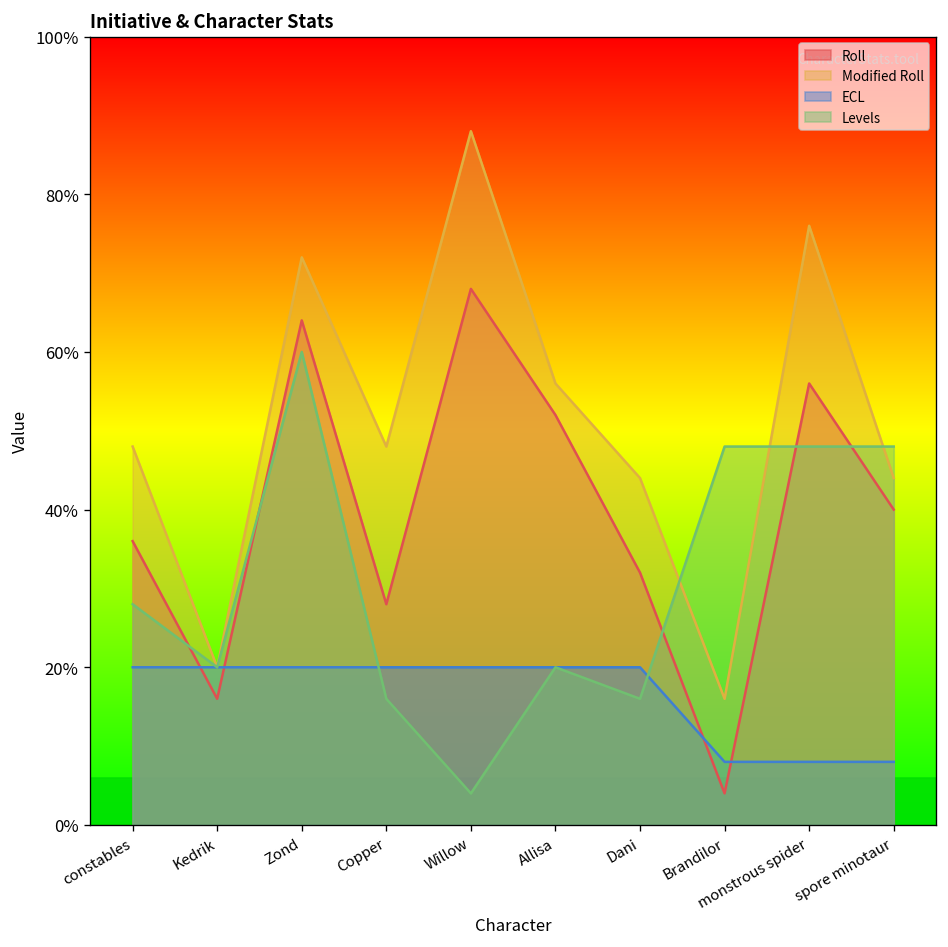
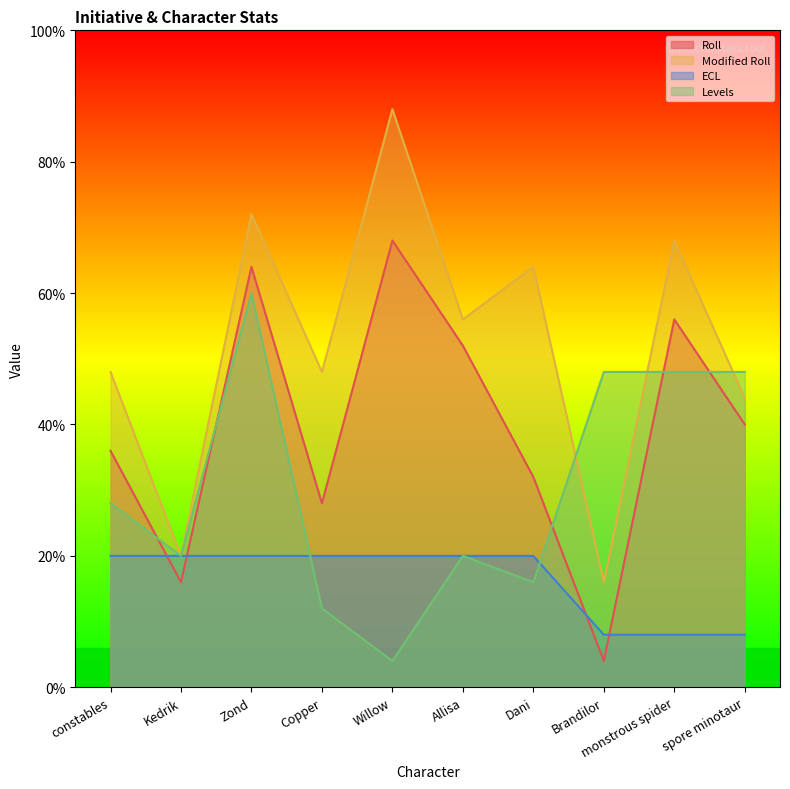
Levels, Copper: 16% -> 12%
Modified Roll, Dani: 44% -> 64%
Modified Roll, monstrous spider: 76% -> 68%
